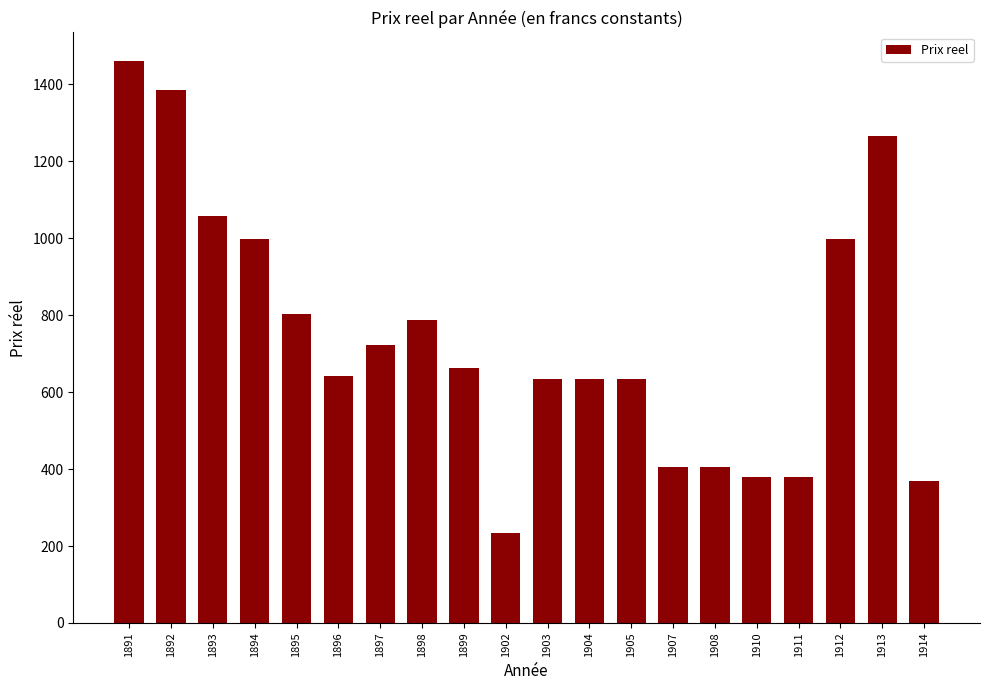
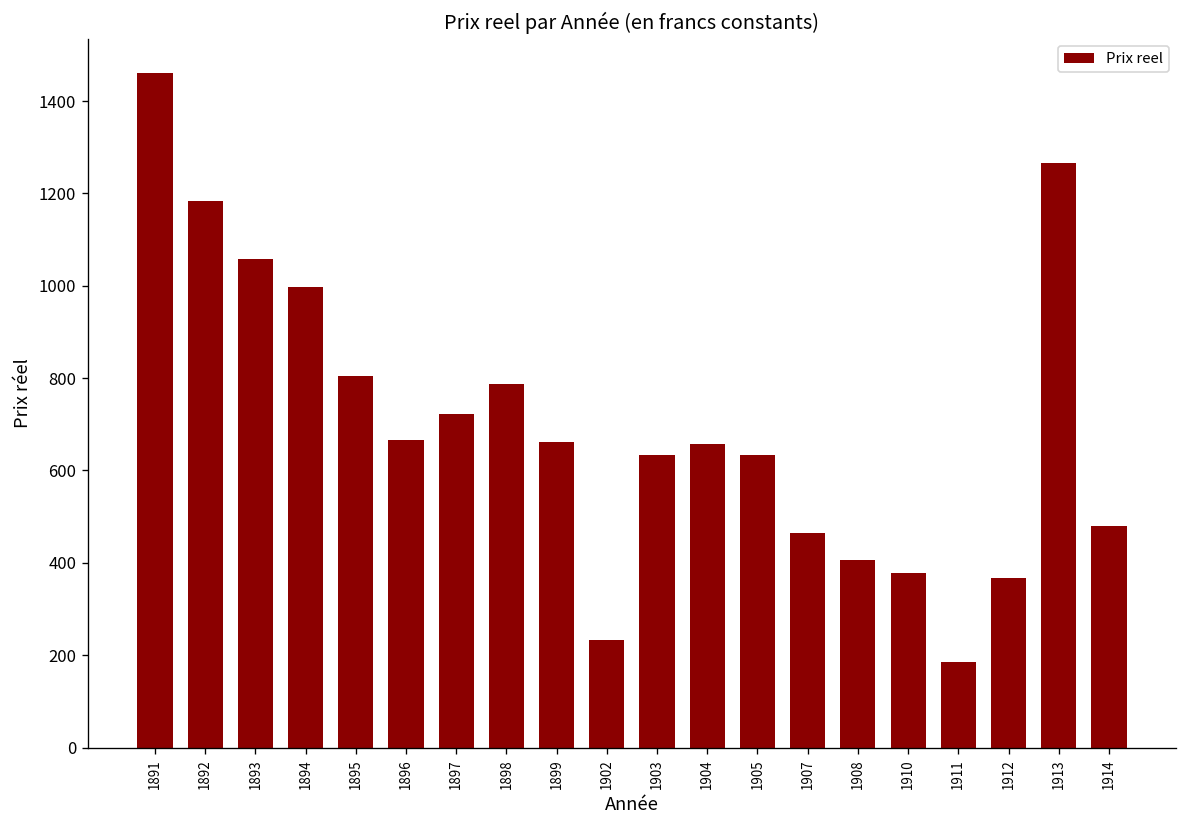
1892: 1380 -> 1180
1896: 640 -> 670
1904: 630 -> 660
1907: 410 -> 470
1911: 380 -> 190
1912: 1000 -> 370
1914: 370 -> 480
